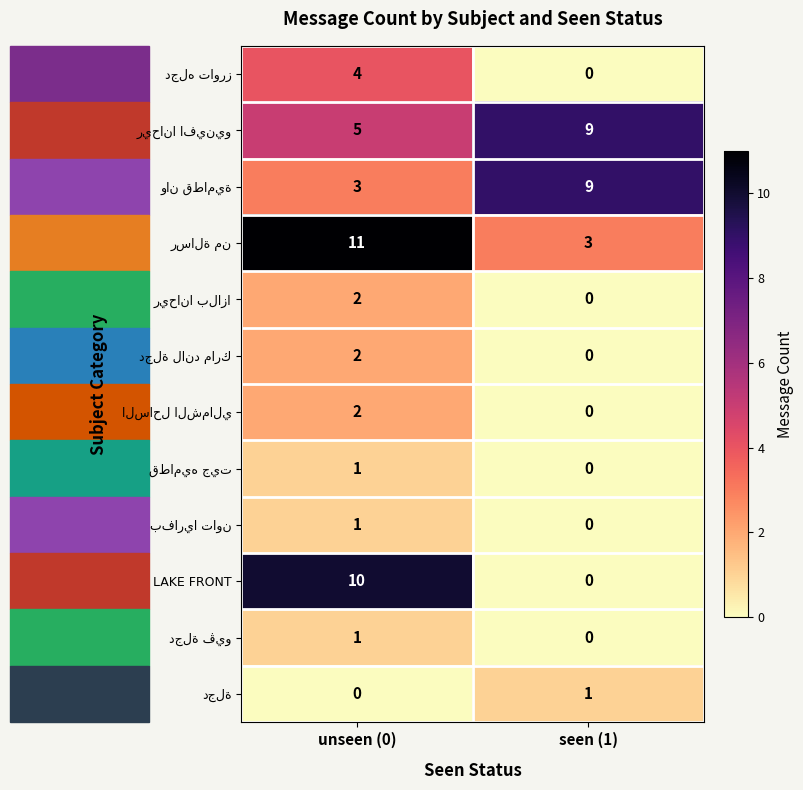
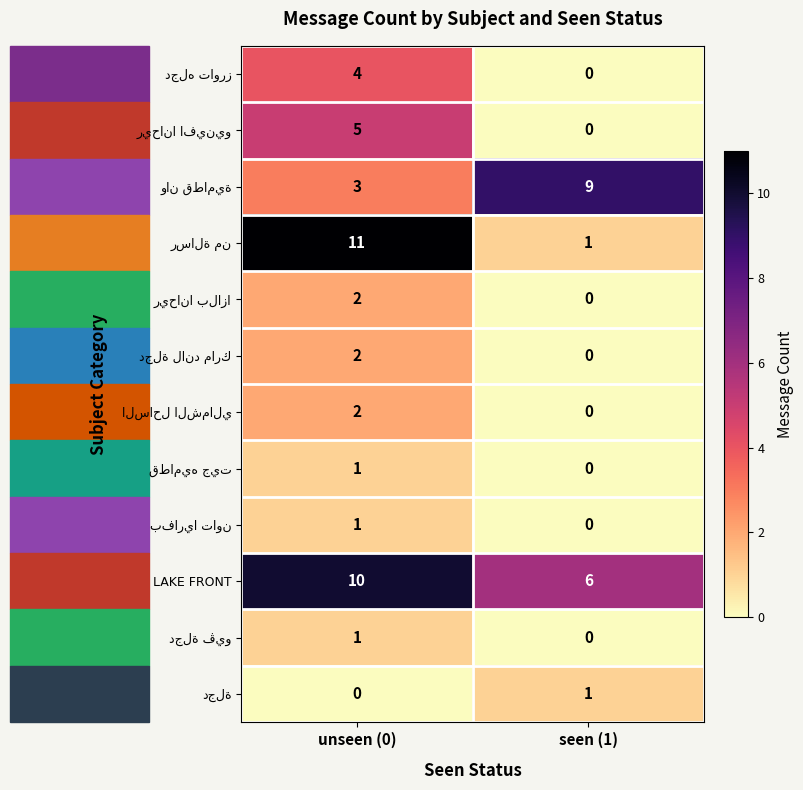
ريحانا افينيو, seen (1): 9 -> 0
رسالة من, seen (1): 3 -> 1
LAKE FRONT, seen (1): 0 -> 6
